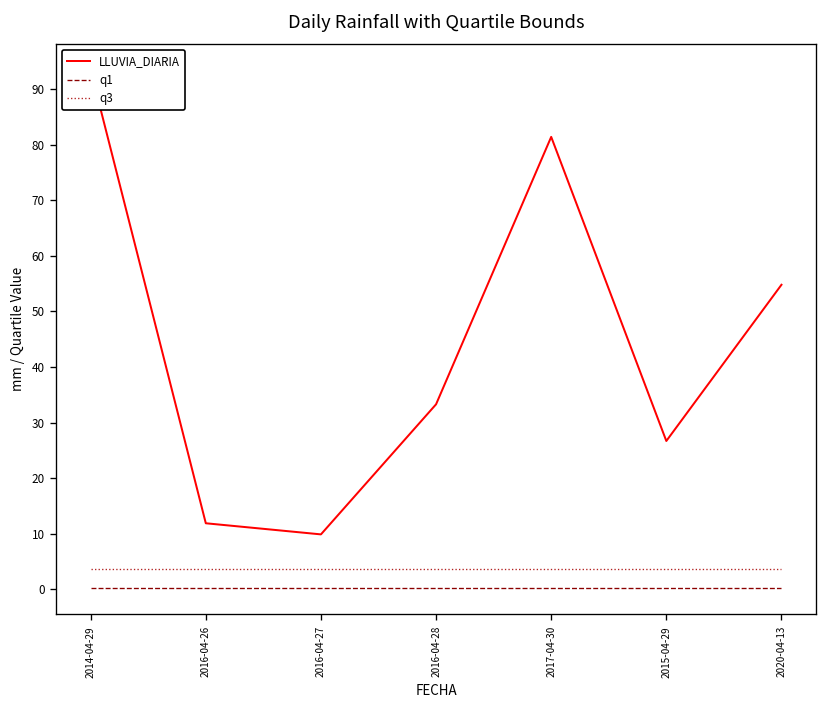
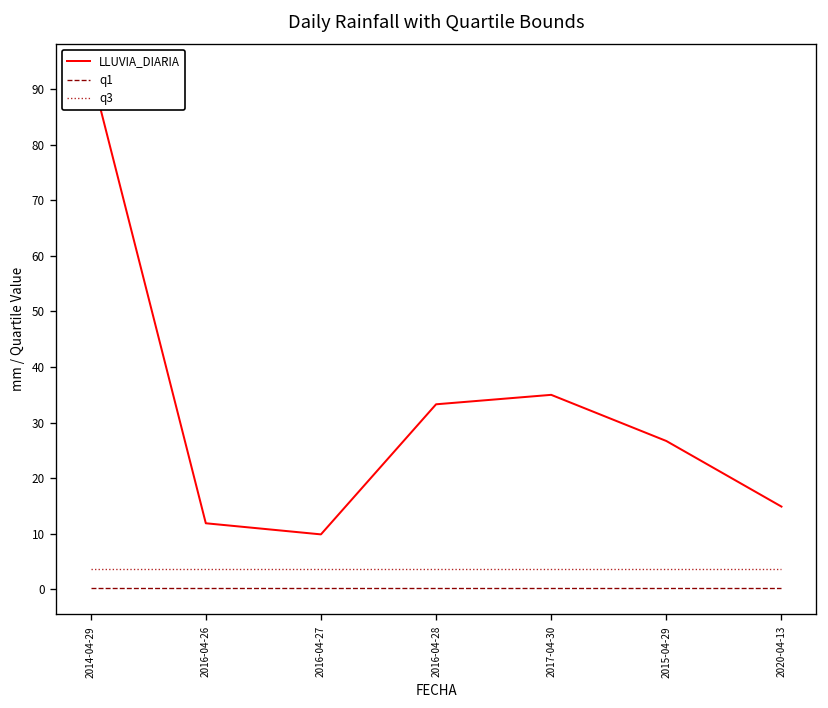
LLUVIA_DIARIA, 2017-04-30: 81 -> 35
LLUVIA_DIARIA, 2020-04-13: 55 -> 15
